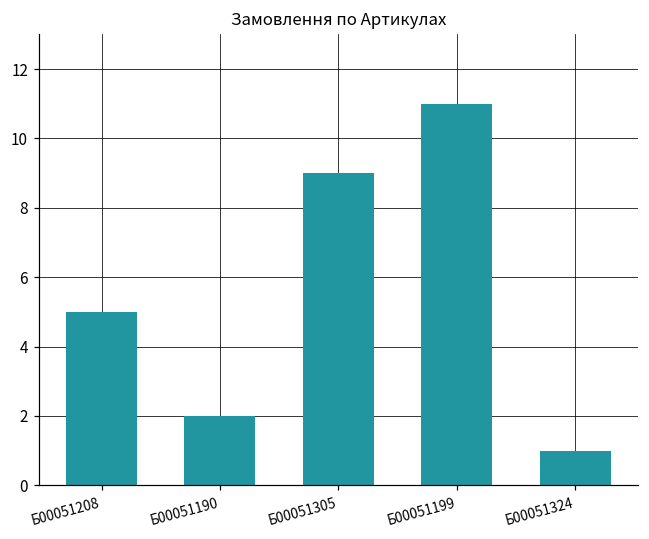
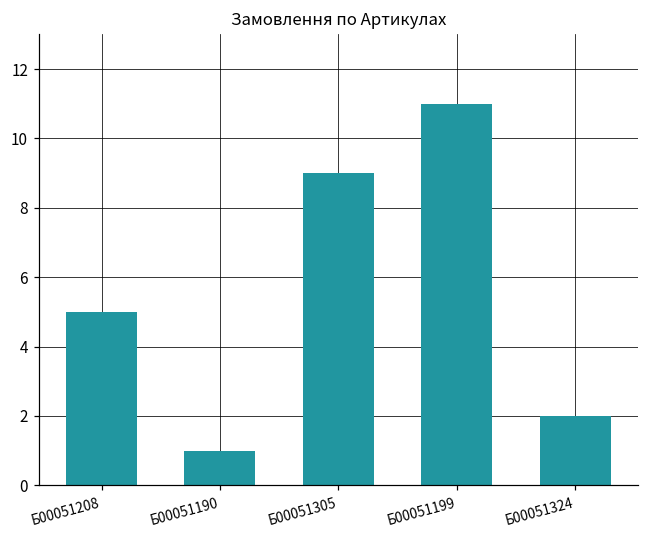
Б00051190: 2 -> 1
Б00051324: 1 -> 2
